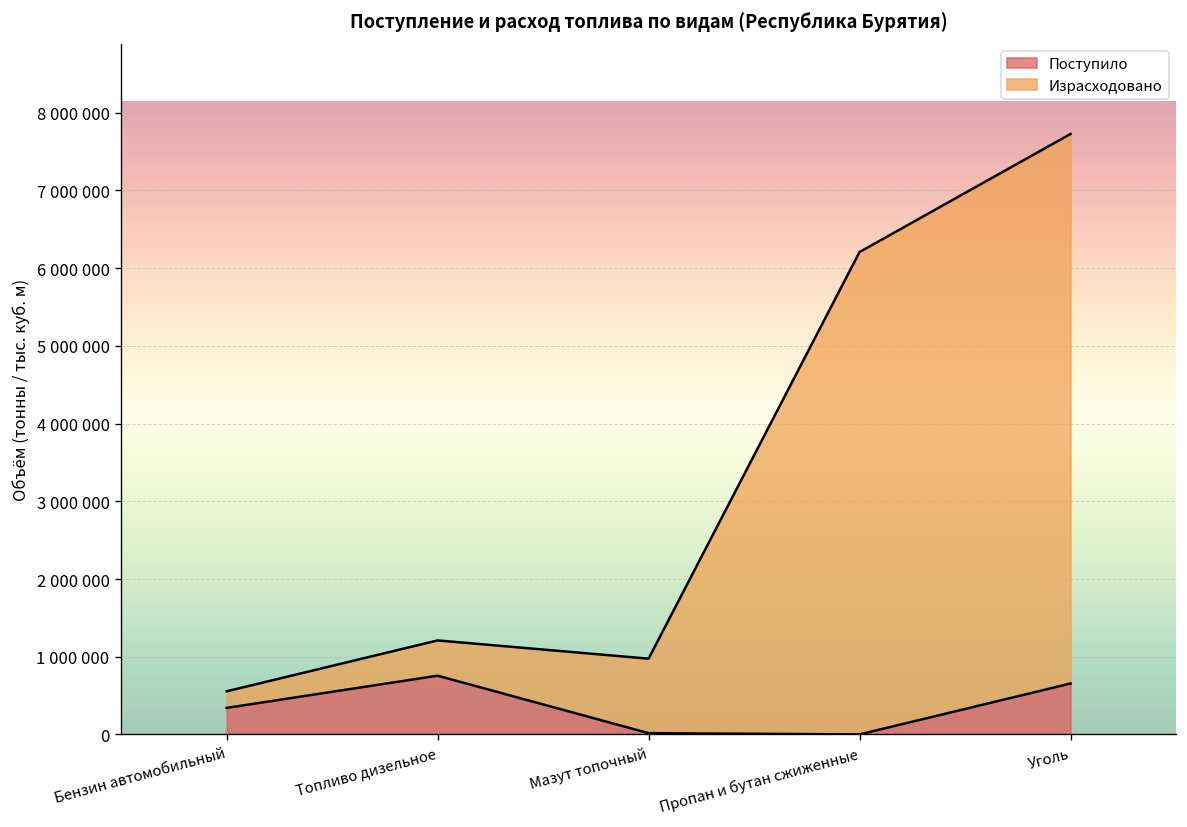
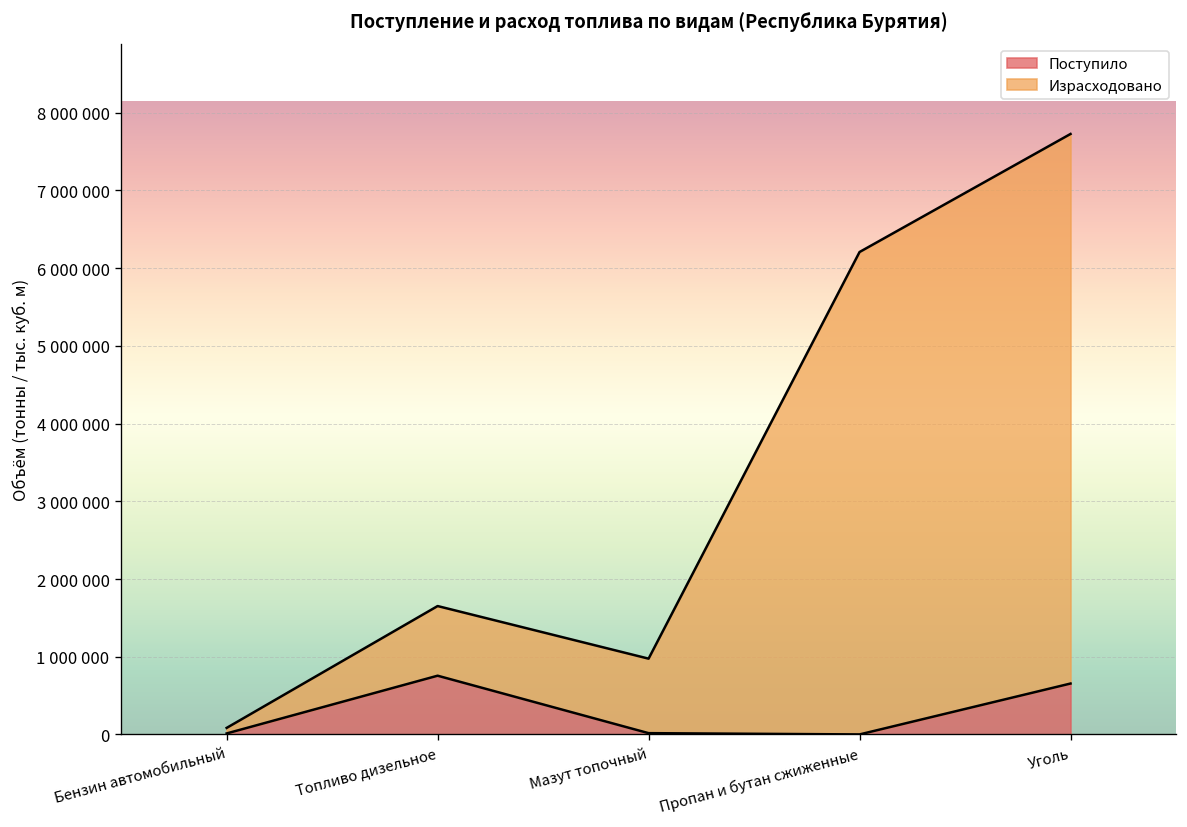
Поступило, Бензин автомобильный: 300000 -> 0
Израсходовано, Бензин автомобильный: 200000 -> 100000
Израсходовано, Топливо дизельное: 500000 -> 900000
